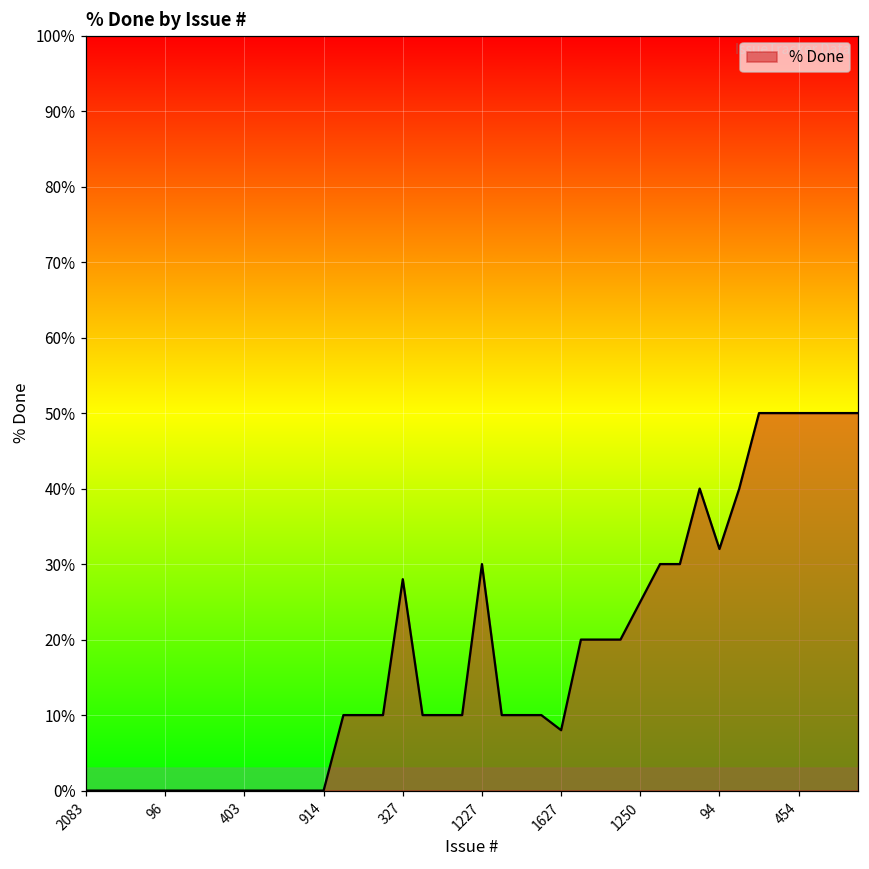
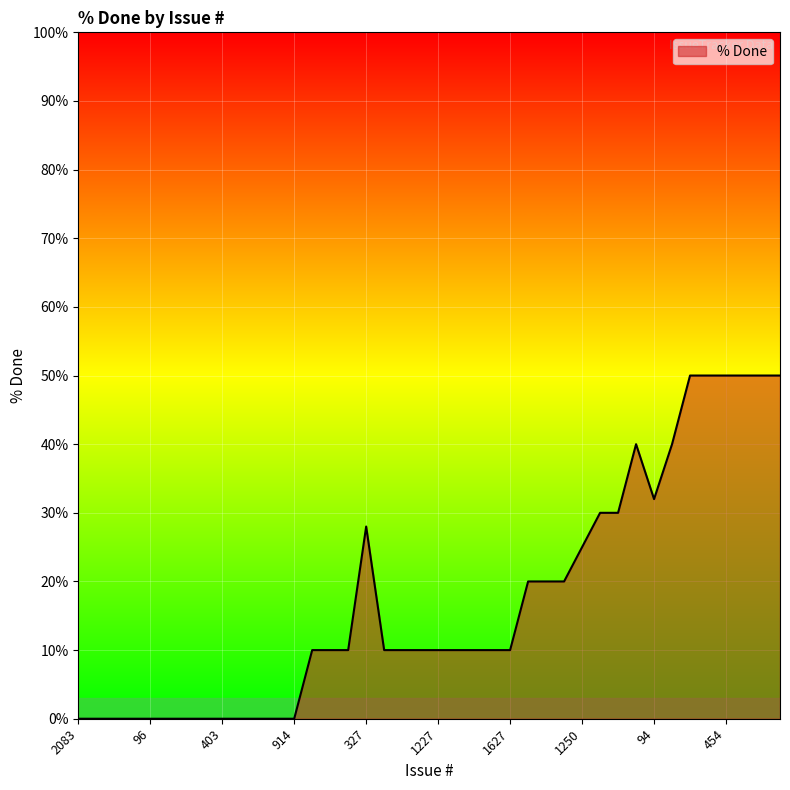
1227: 30% -> 10%
1627: 8% -> 10%
